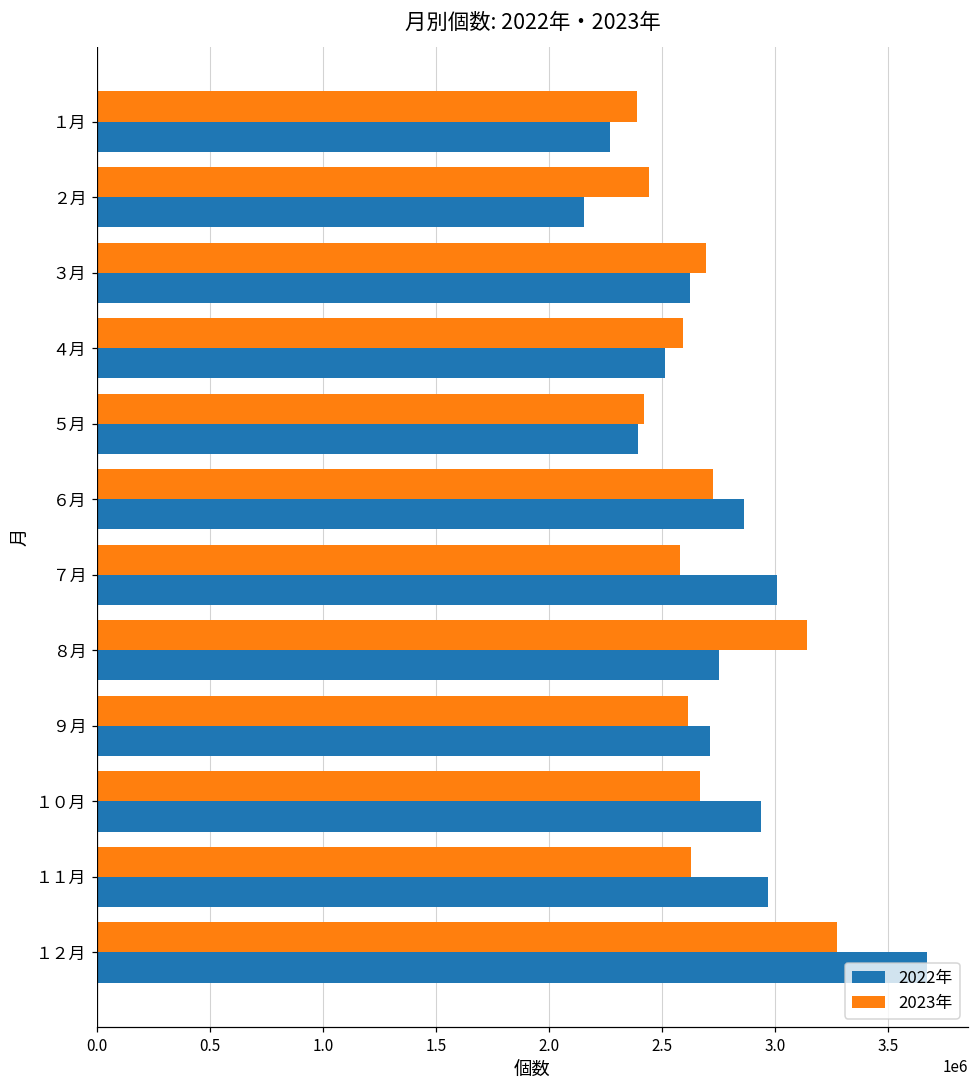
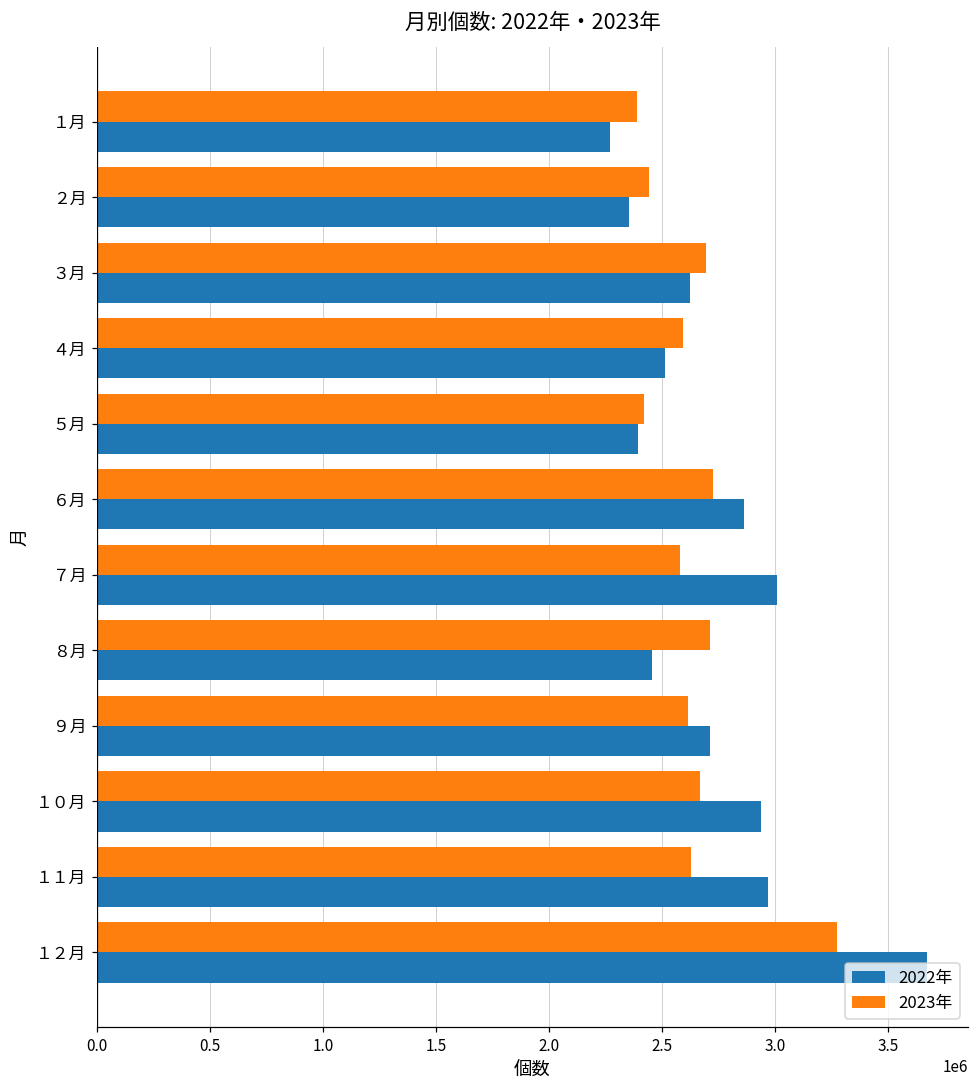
2022年, ２月: 2150000 -> 2350000
2023年, ８月: 3140000 -> 2710000
2022年, ８月: 2750000 -> 2460000
